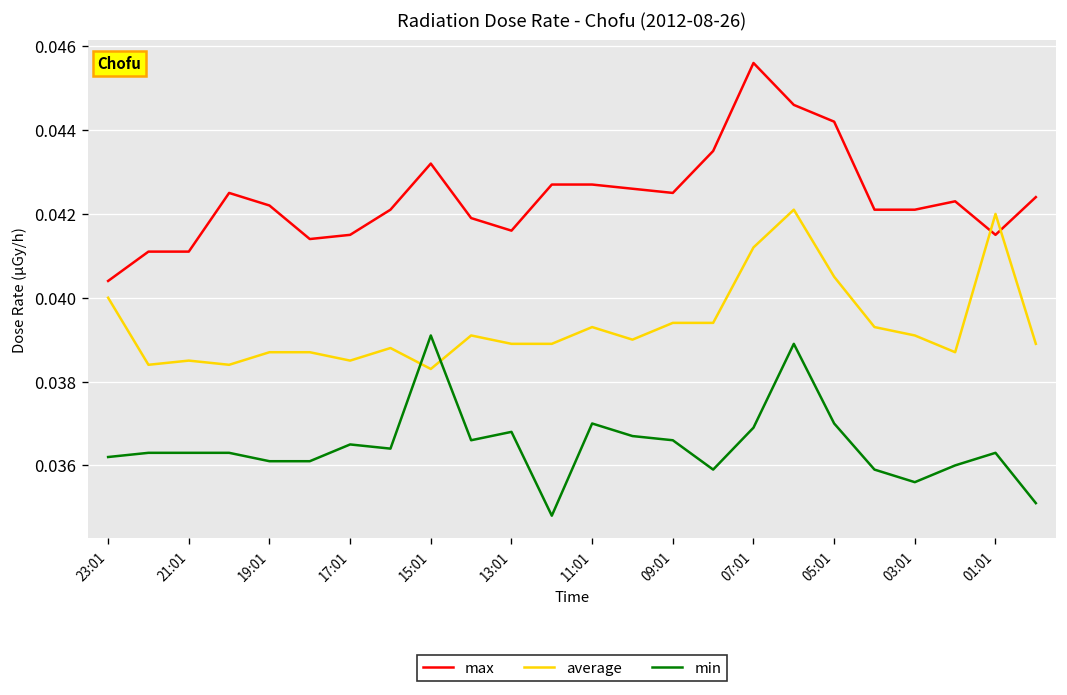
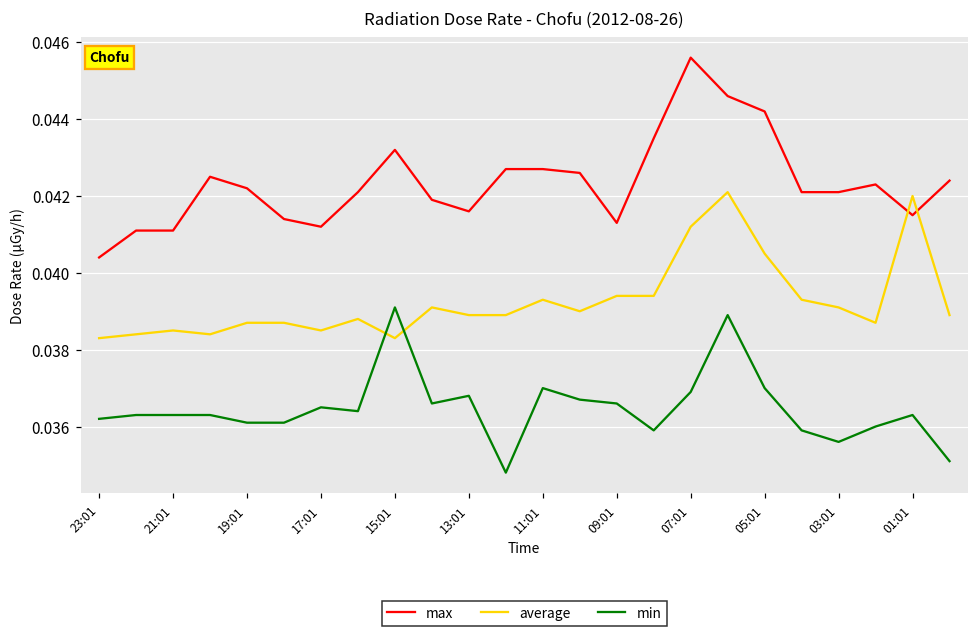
average, 23:01: 0.0400 -> 0.0383
max, 17:01: 0.0415 -> 0.0412
max, 09:01: 0.0425 -> 0.0413
